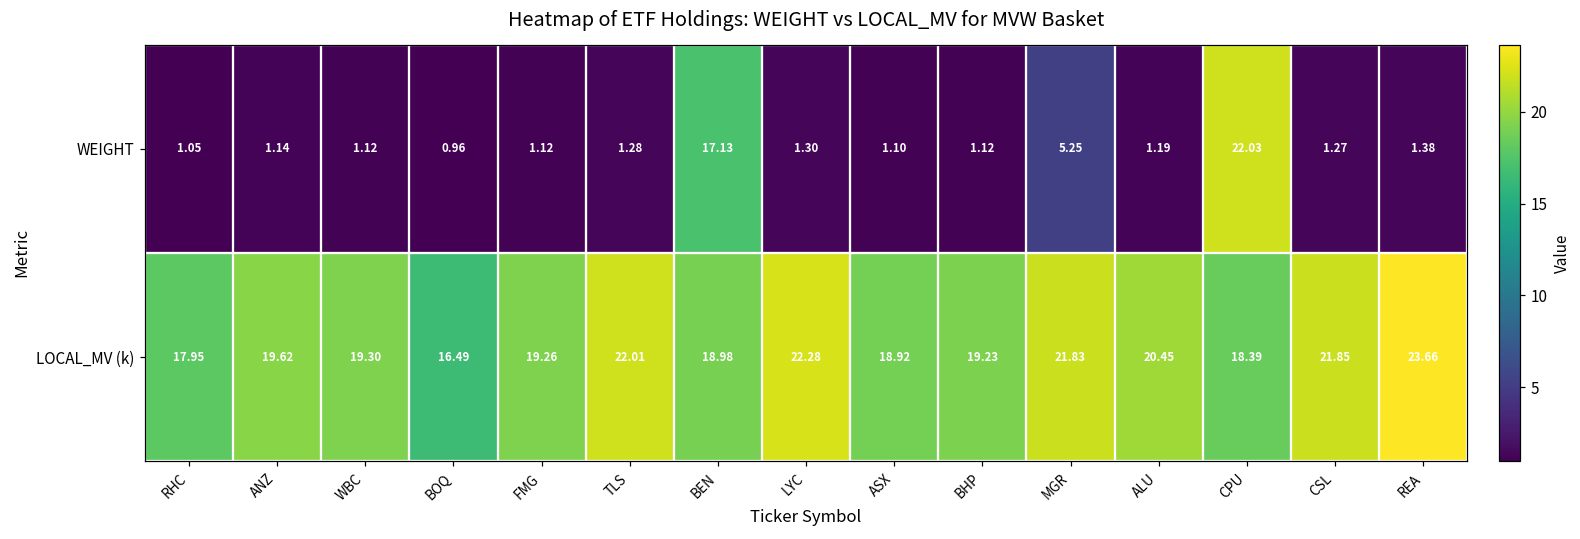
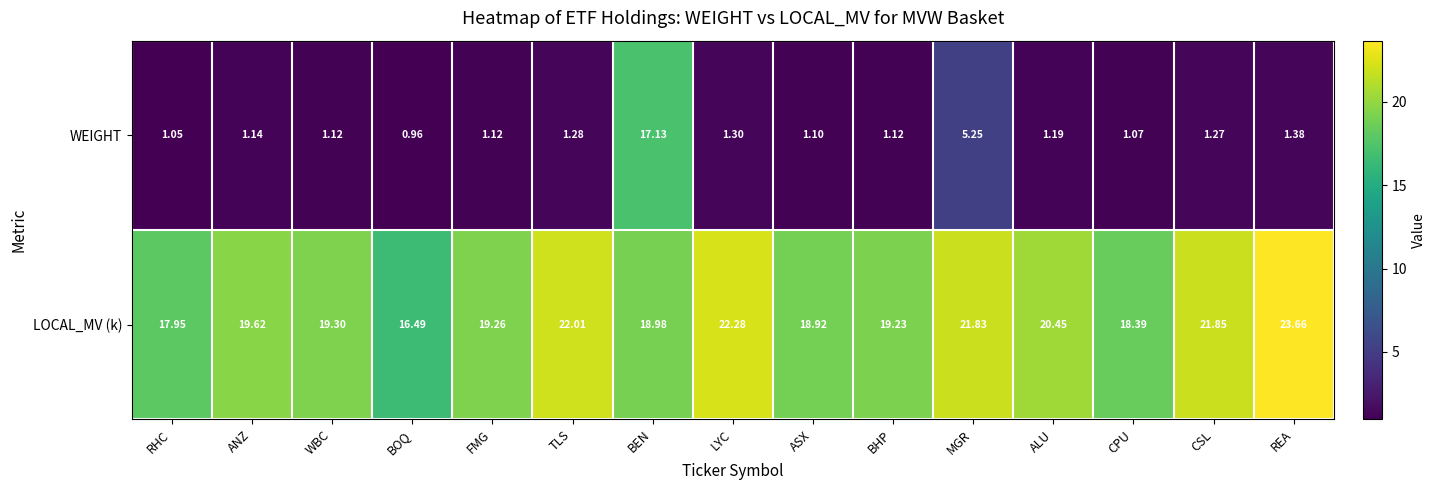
WEIGHT, CPU: 22.03 -> 1.07
